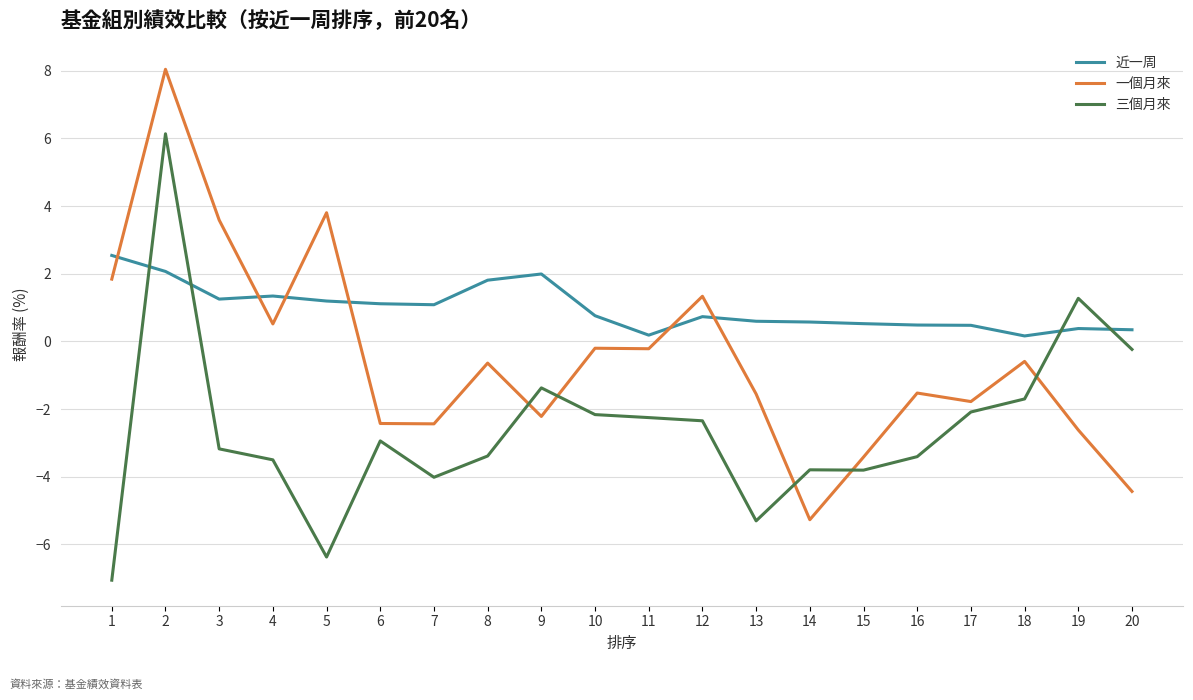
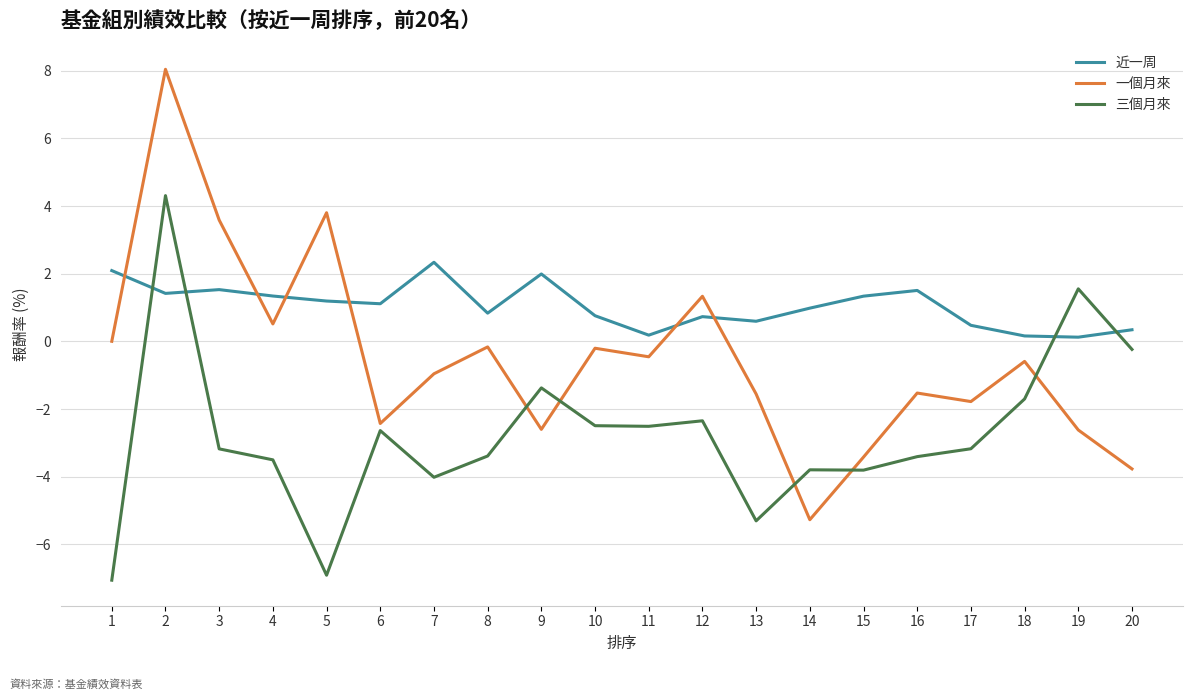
近一周, 1: 2.5 -> 2.1
一個月來, 1: 1.8 -> 0.0
近一周, 2: 2.1 -> 1.4
三個月來, 2: 6.1 -> 4.3
近一周, 3: 1.3 -> 1.5
三個月來, 5: -6.4 -> -6.9
三個月來, 6: -2.9 -> -2.6
近一周, 7: 1.1 -> 2.3
一個月來, 7: -2.4 -> -1.0
近一周, 8: 1.8 -> 0.8
一個月來, 8: -0.6 -> -0.2
一個月來, 9: -2.2 -> -2.6
三個月來, 10: -2.2 -> -2.5
一個月來, 11: -0.2 -> -0.5
三個月來, 11: -2.3 -> -2.5
近一周, 14: 0.6 -> 1.0
近一周, 15: 0.5 -> 1.3
近一周, 16: 0.5 -> 1.5
三個月來, 17: -2.1 -> -3.2
近一周, 19: 0.4 -> 0.1
三個月來, 19: 1.3 -> 1.6
一個月來, 20: -4.4 -> -3.8
